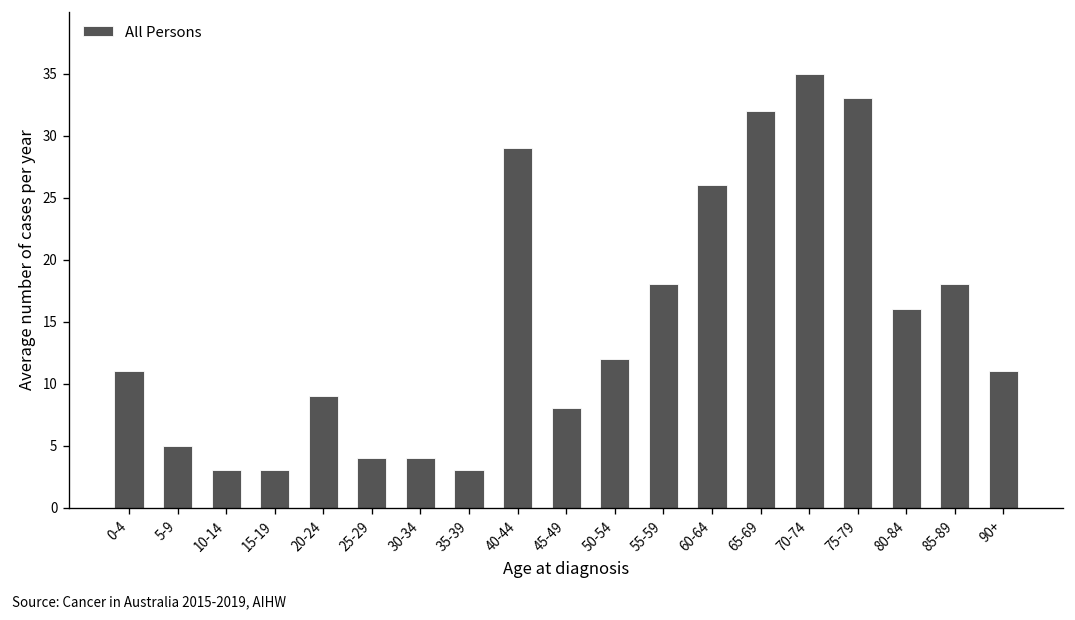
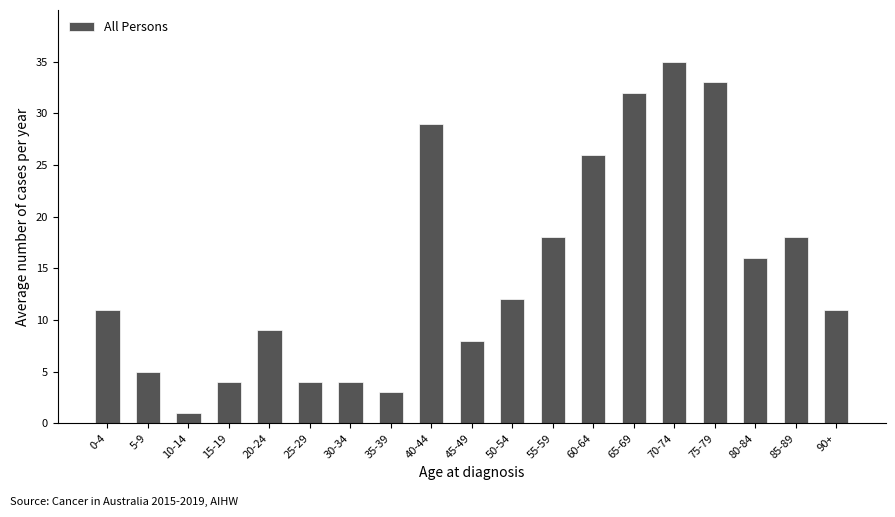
10-14: 3 -> 1
15-19: 3 -> 4
